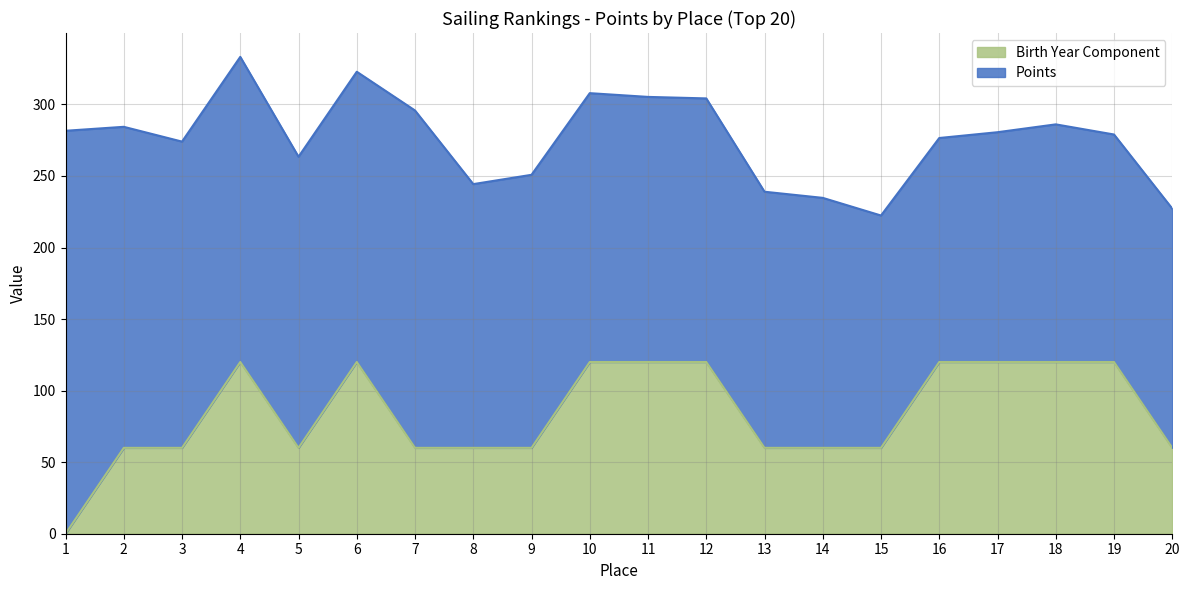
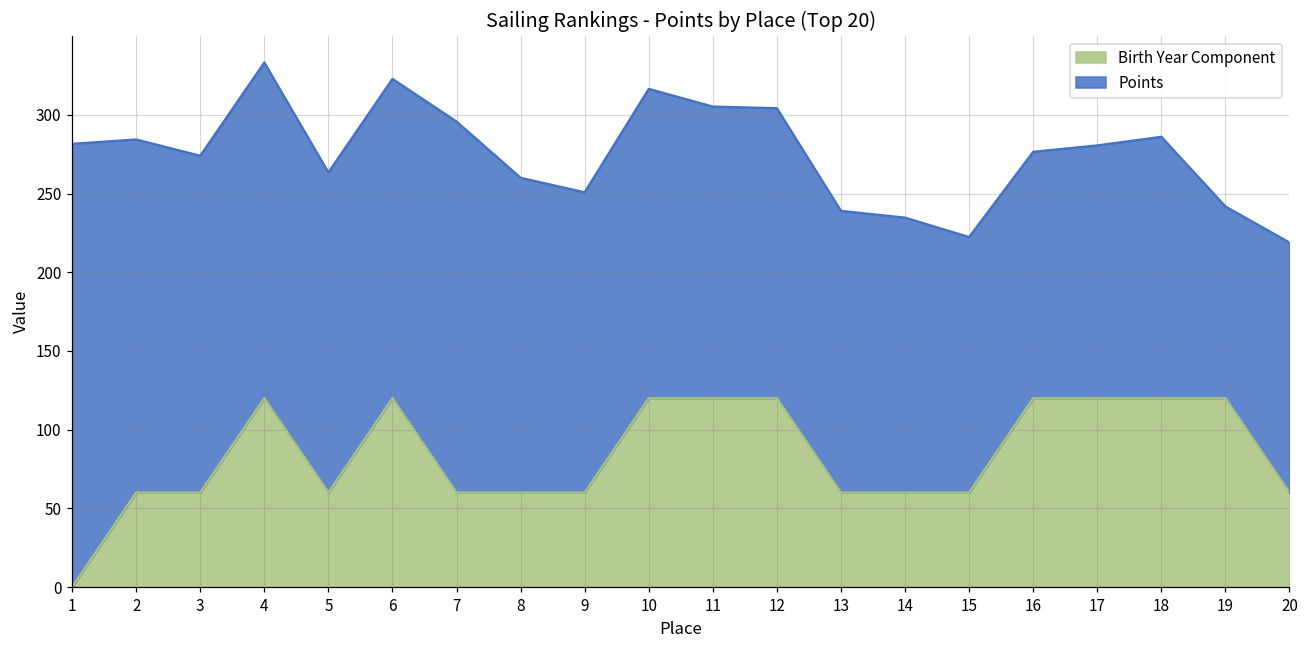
Points, 8: 184 -> 200
Points, 10: 188 -> 196
Points, 19: 159 -> 122
Points, 20: 167 -> 159
